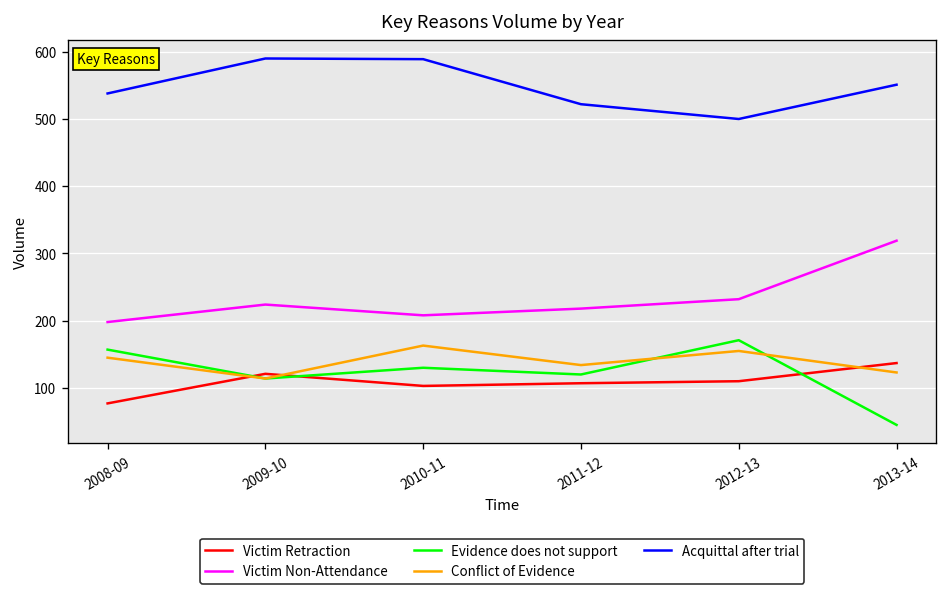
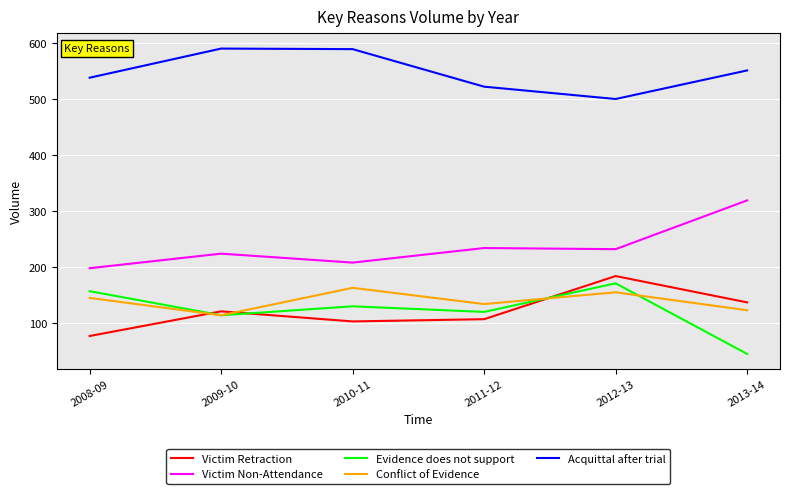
Victim Non-Attendance, 2011-12: 220 -> 230
Victim Retraction, 2012-13: 110 -> 180
